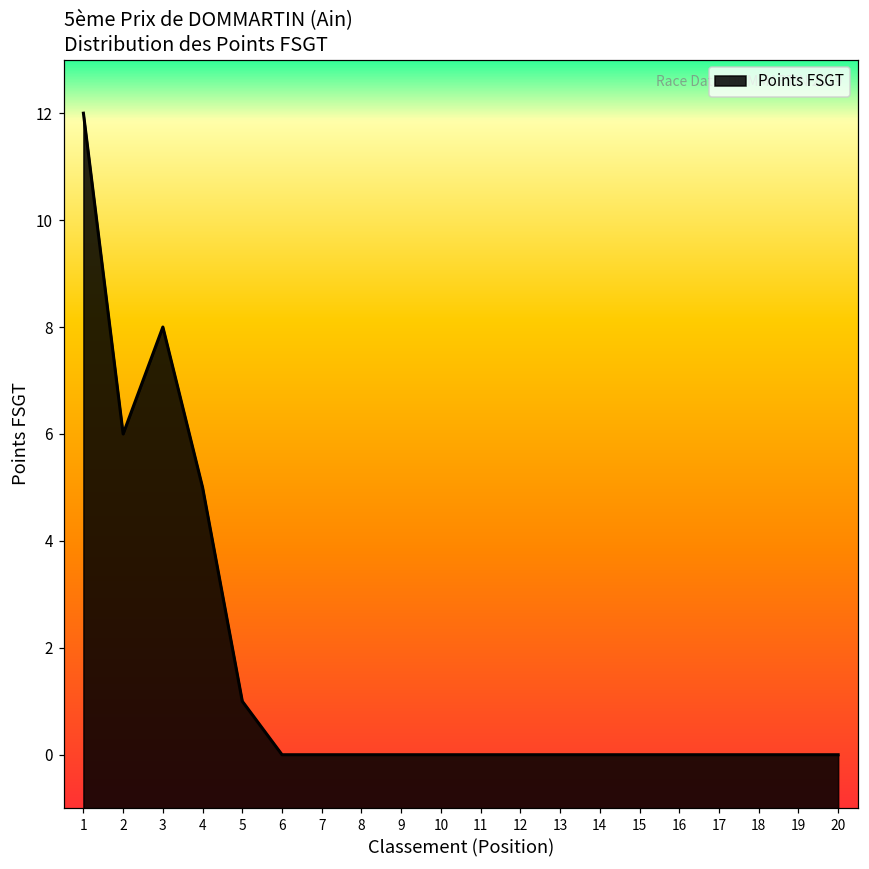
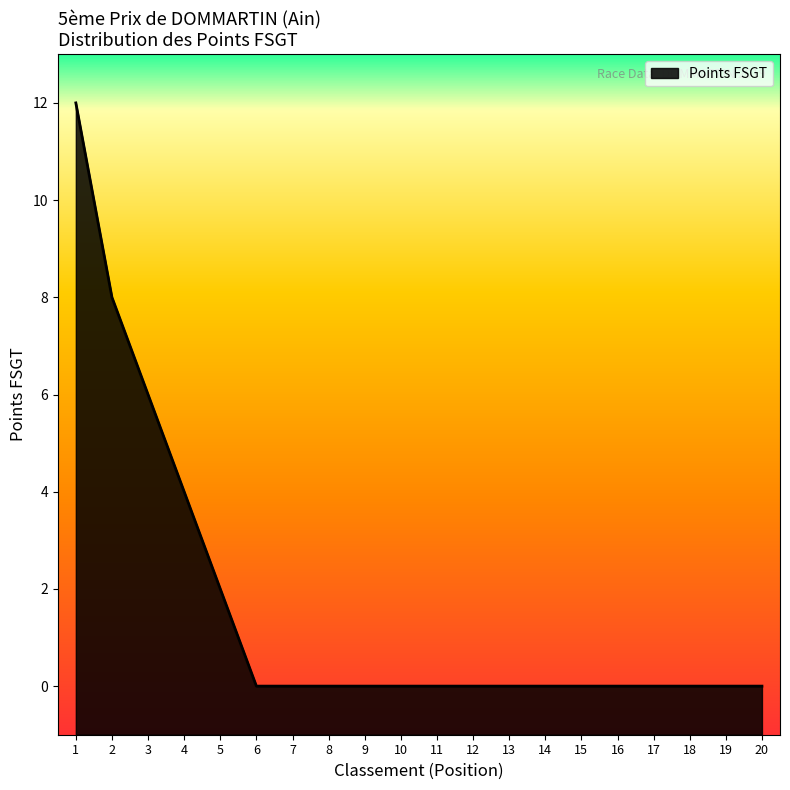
2: 6 -> 8
3: 8 -> 6
4: 5 -> 4
5: 1 -> 2
